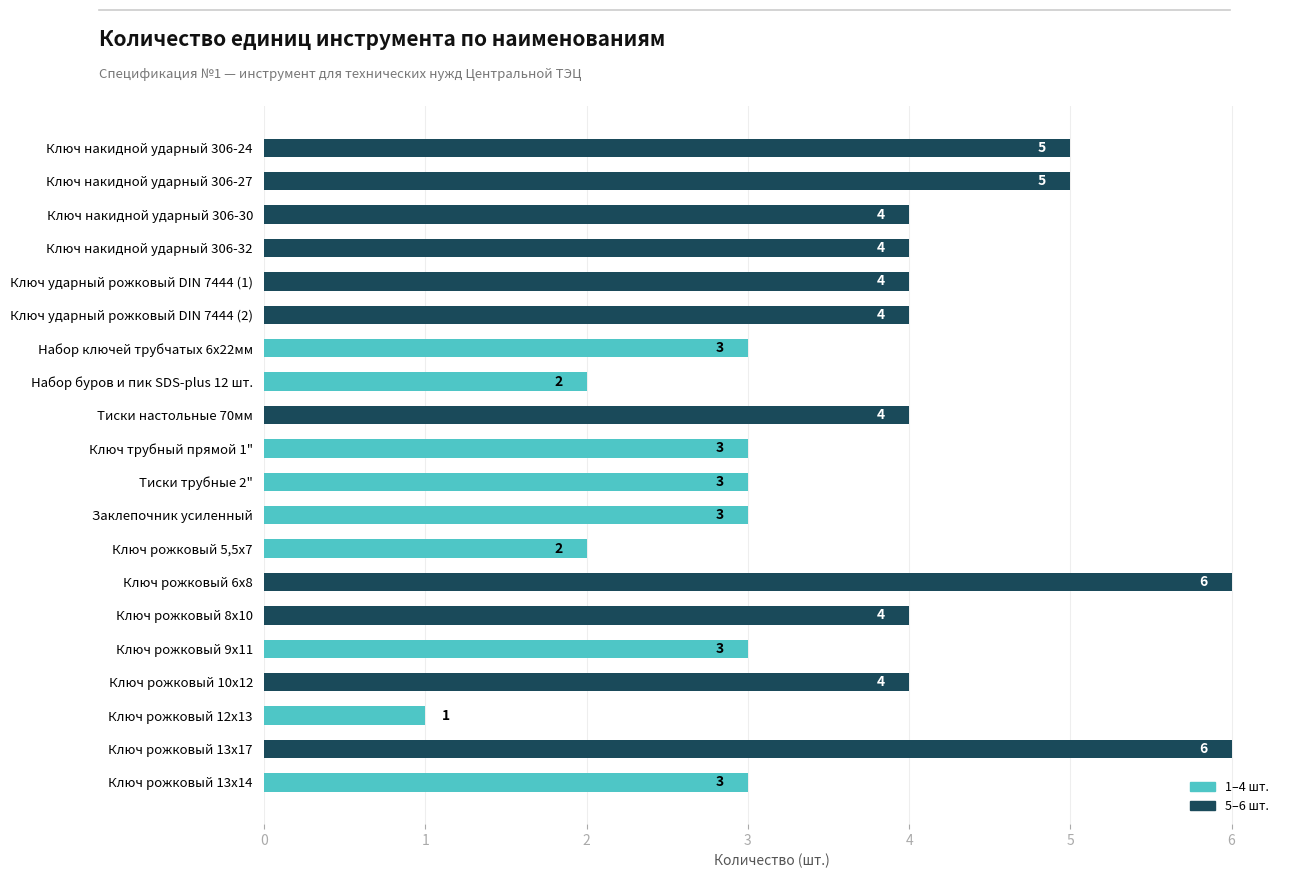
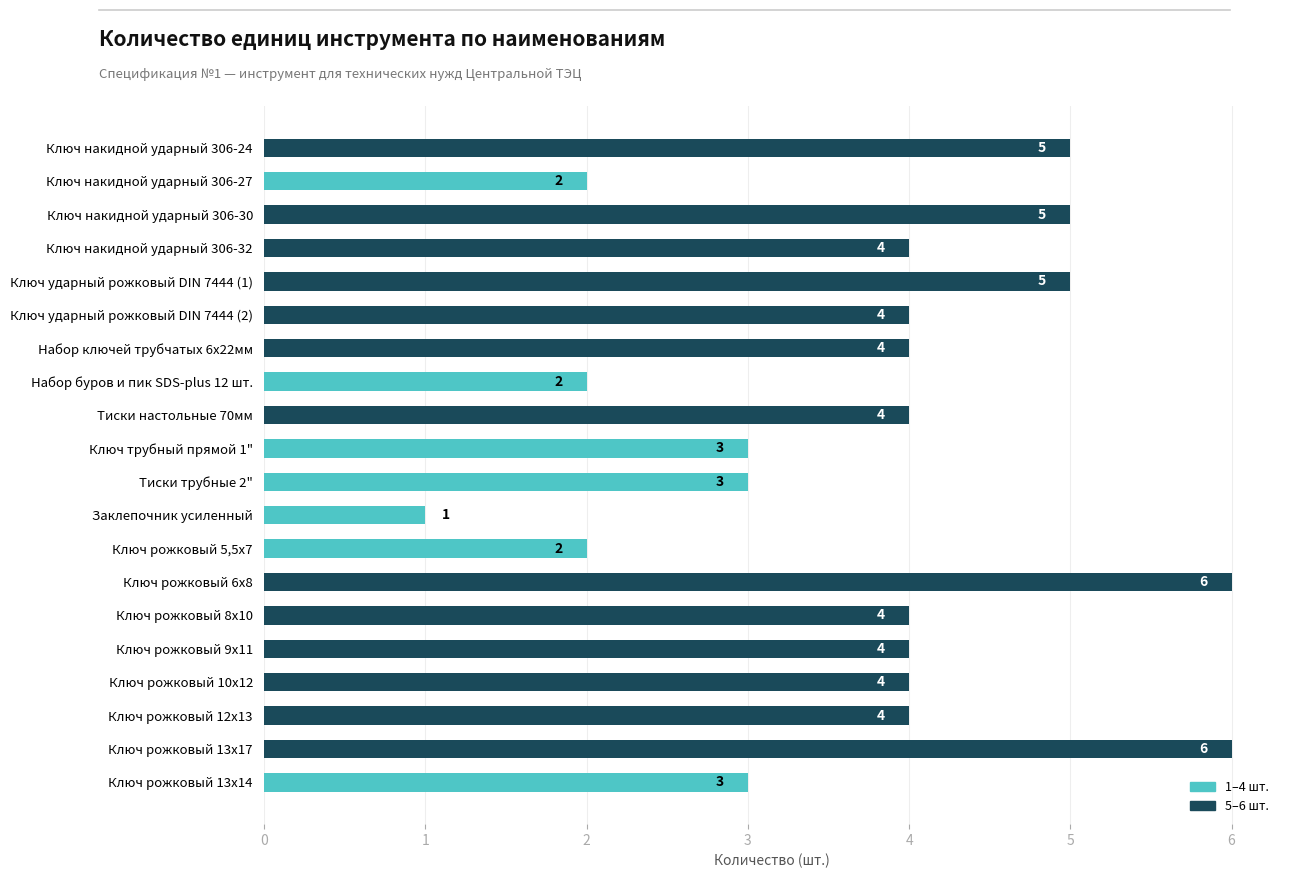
Ключ накидной ударный 306-27: 5 -> 2
Ключ накидной ударный 306-30: 4 -> 5
Ключ ударный рожковый DIN 7444 (1): 4 -> 5
Набор ключей трубчатых 6x22мм: 3 -> 4
Заклепочник усиленный: 3 -> 1
Ключ рожковый 9х11: 3 -> 4
Ключ рожковый 12х13: 1 -> 4
